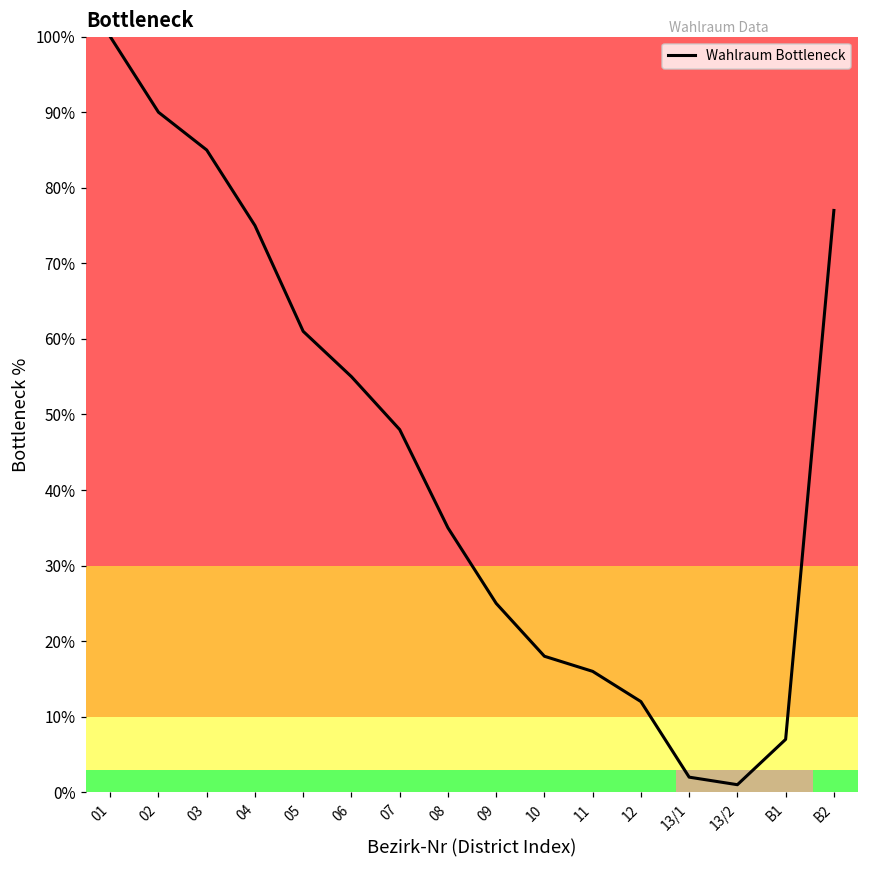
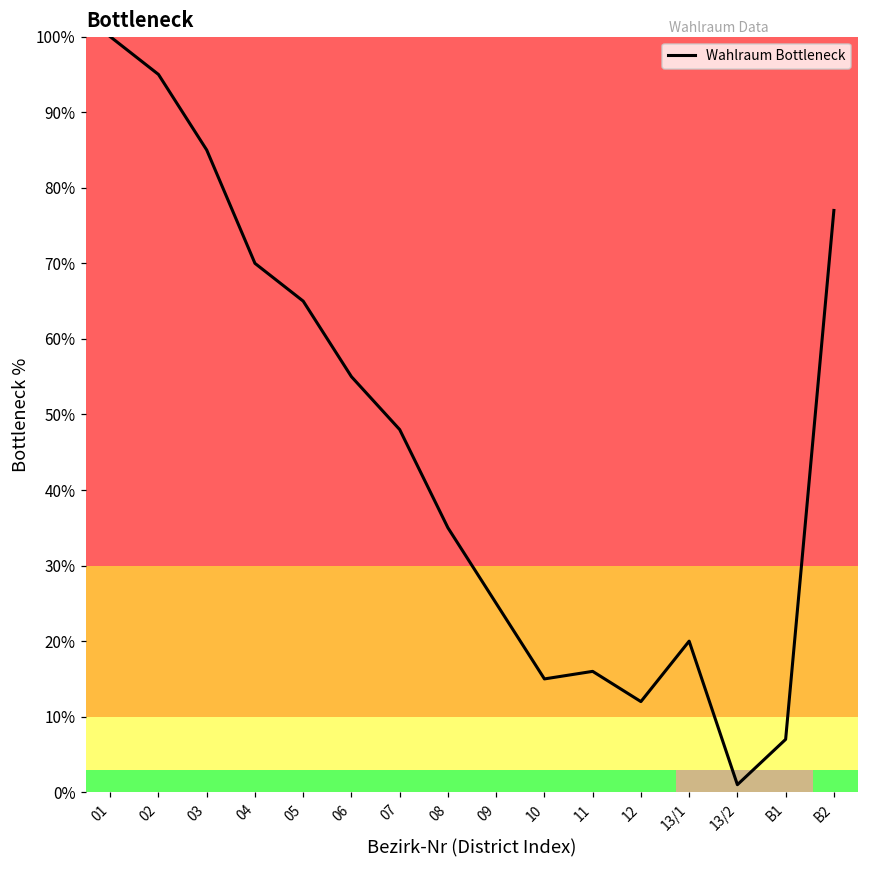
02: 90% -> 95%
04: 75% -> 70%
05: 61% -> 65%
10: 18% -> 15%
13/1: 2% -> 20%
